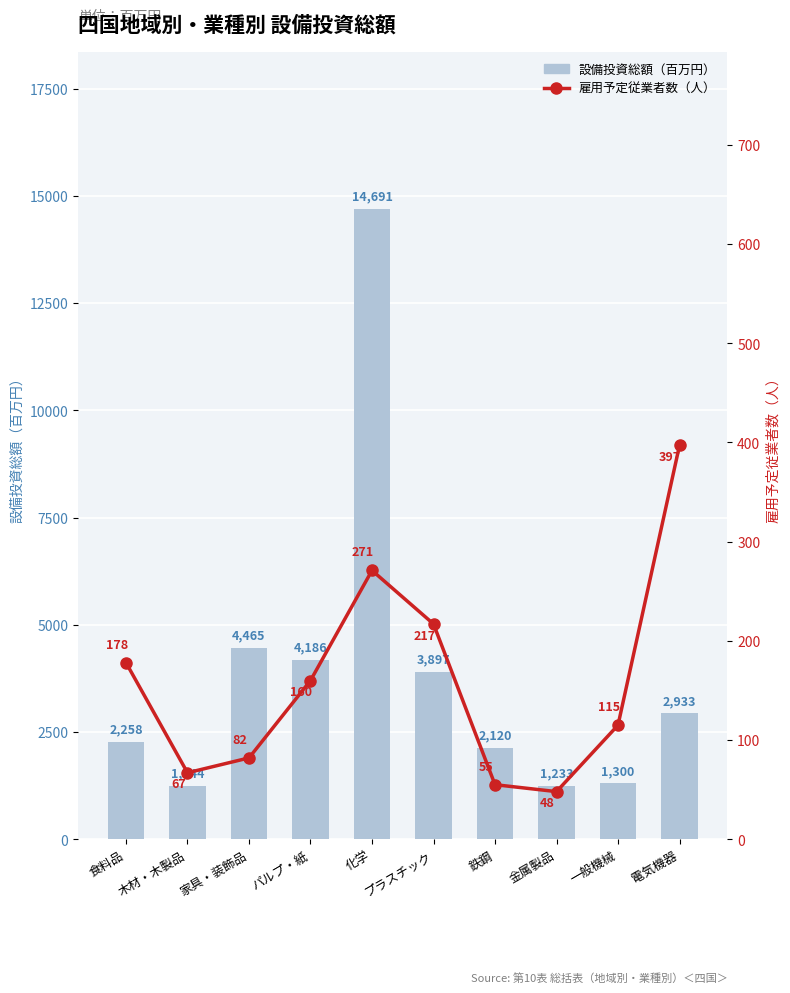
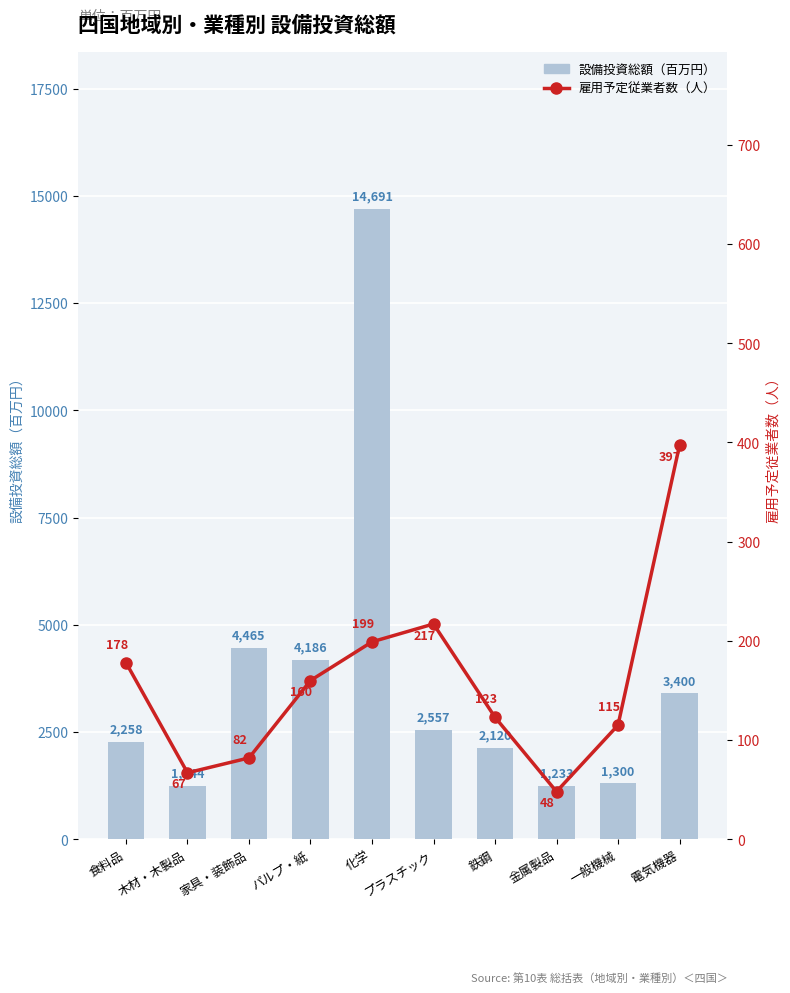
設備投資総額（百万円）, プラスチック: 3,897 -> 2,557
設備投資総額（百万円）, 電気機器: 2,933 -> 3,400
雇用予定従業者数（人）, 化学: 271 -> 199
雇用予定従業者数（人）, 鉄鋼: 55 -> 123
